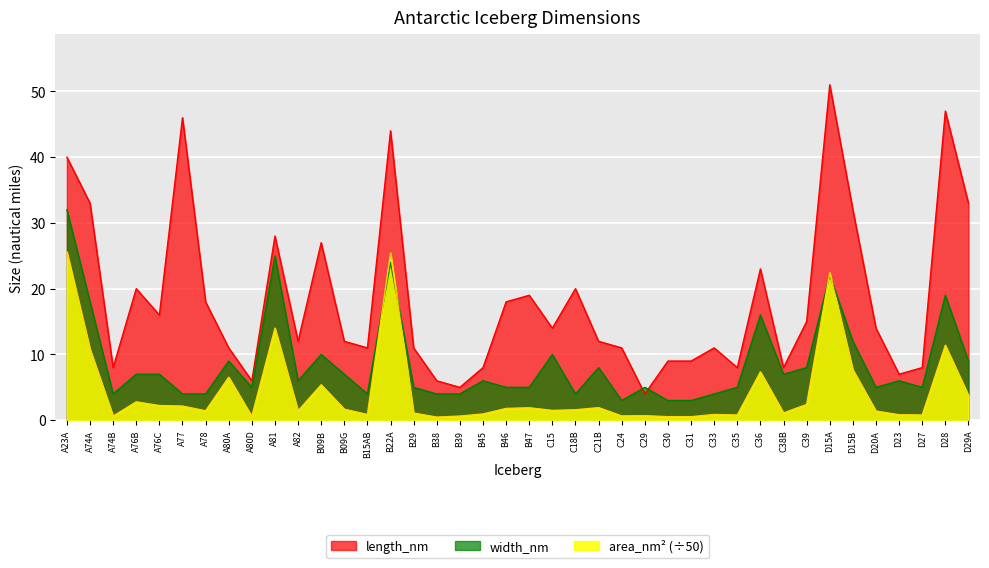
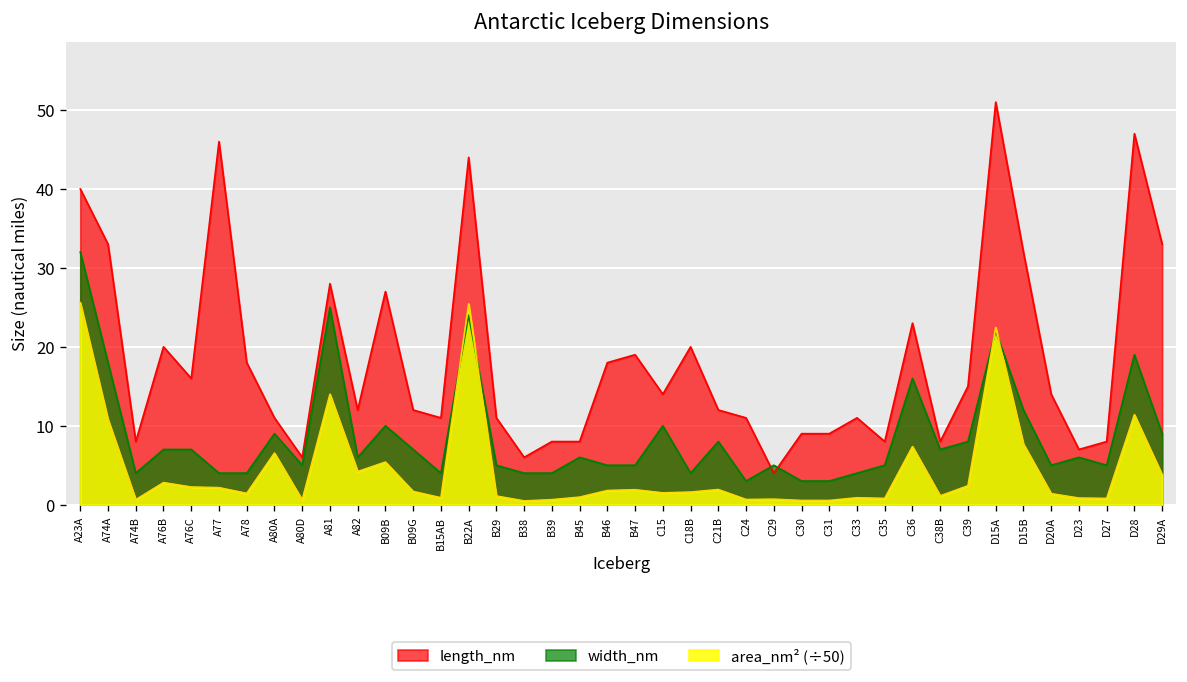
area_nm² (÷50), A82: 1 -> 4
length_nm, B39: 5 -> 8
